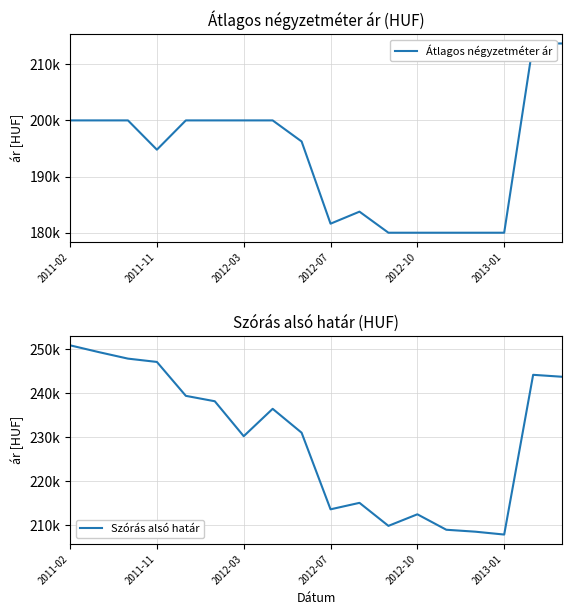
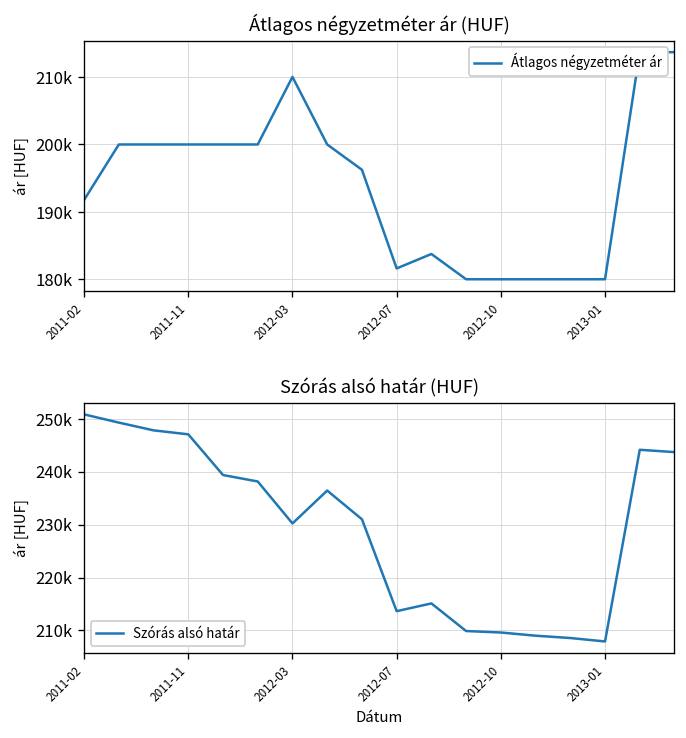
Átlagos négyzetméter ár (HUF), 2011-02: 200000 -> 192000
Átlagos négyzetméter ár (HUF), 2011-11: 195000 -> 200000
Átlagos négyzetméter ár (HUF), 2012-03: 200000 -> 210000
Szórás alsó határ (HUF), 2012-10: 213000 -> 210000
